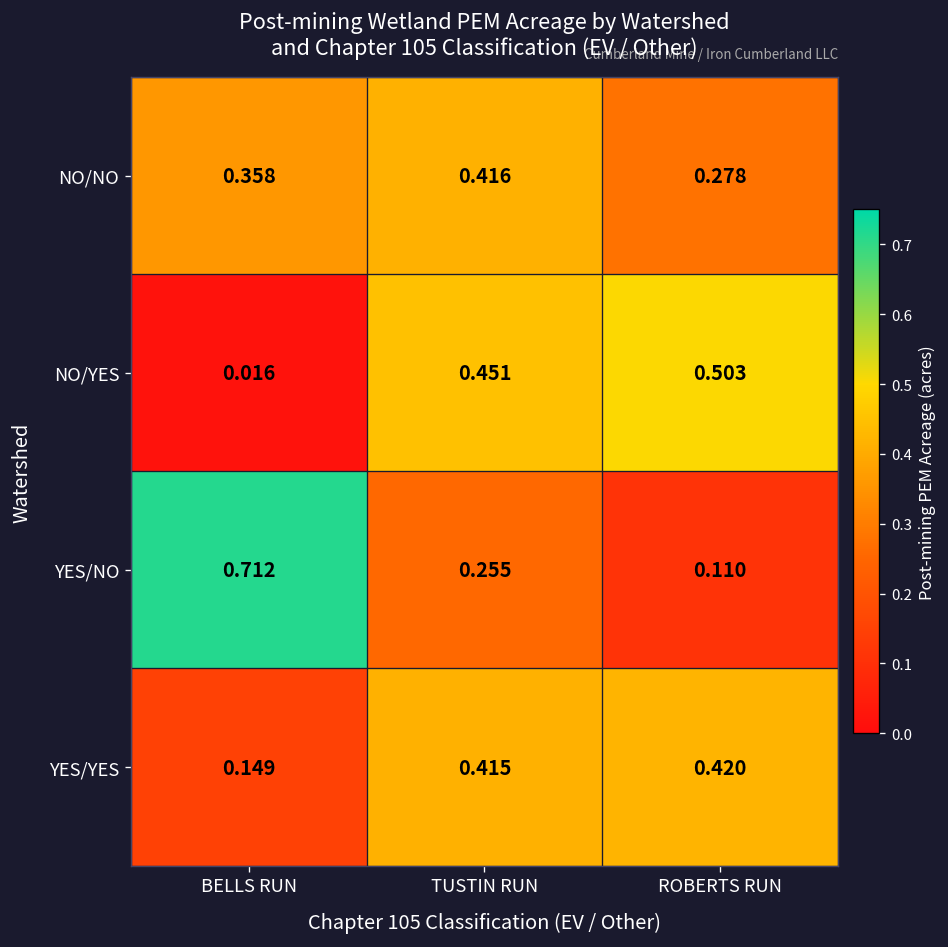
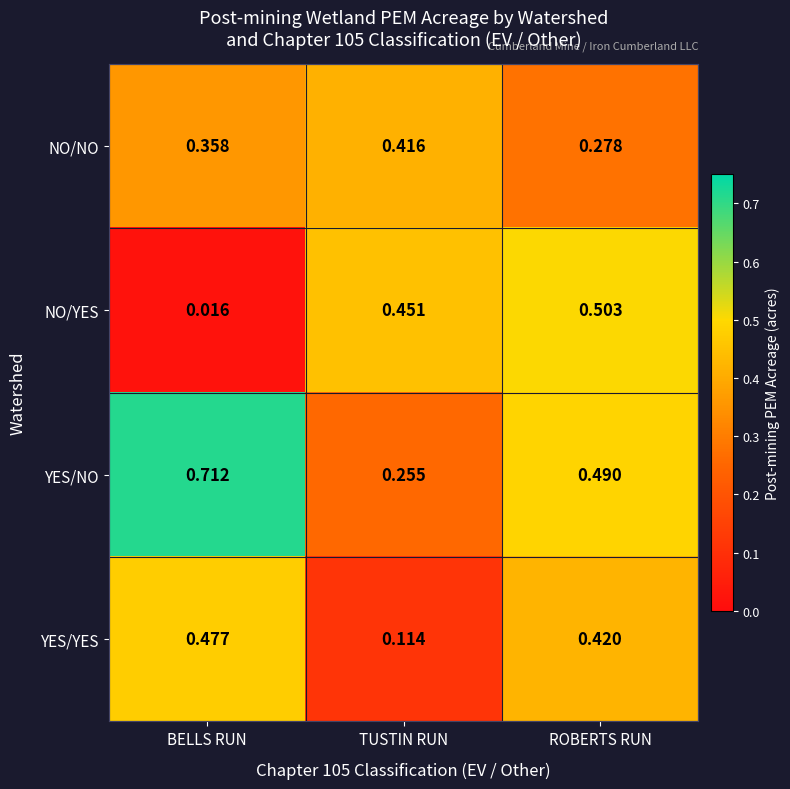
YES/NO, ROBERTS RUN: 0.110 -> 0.490
YES/YES, BELLS RUN: 0.149 -> 0.477
YES/YES, TUSTIN RUN: 0.415 -> 0.114
